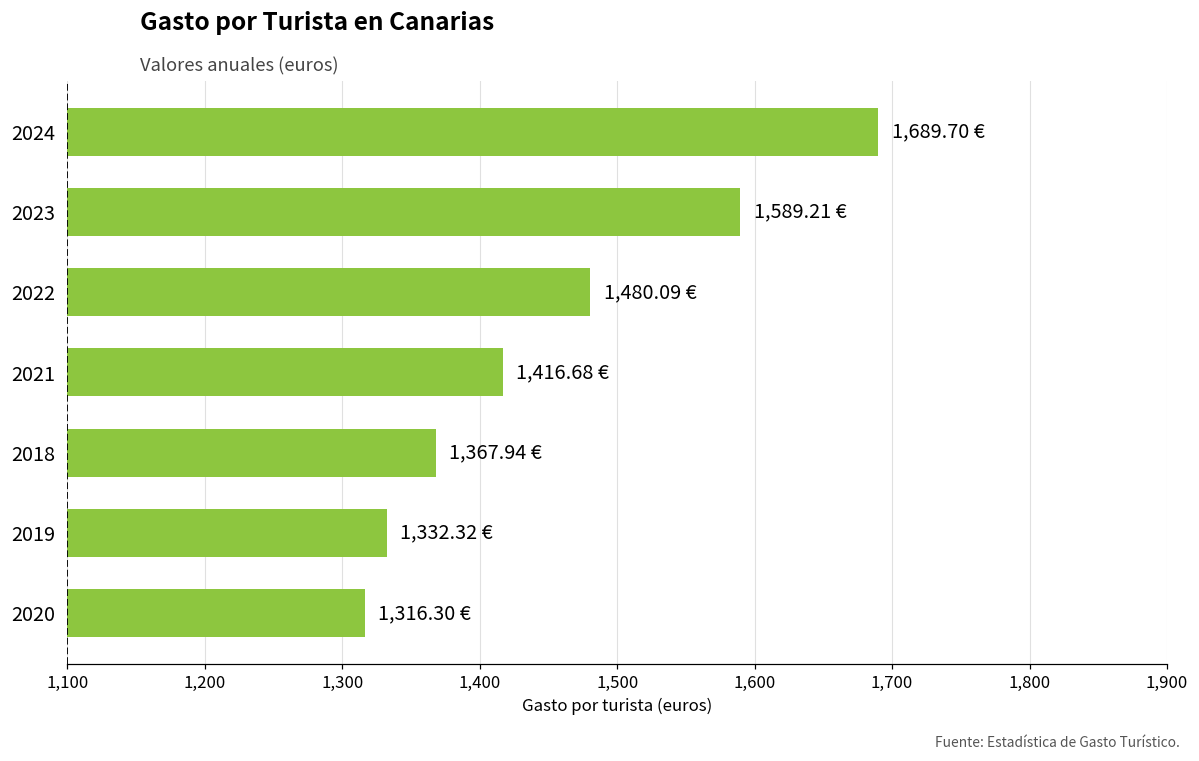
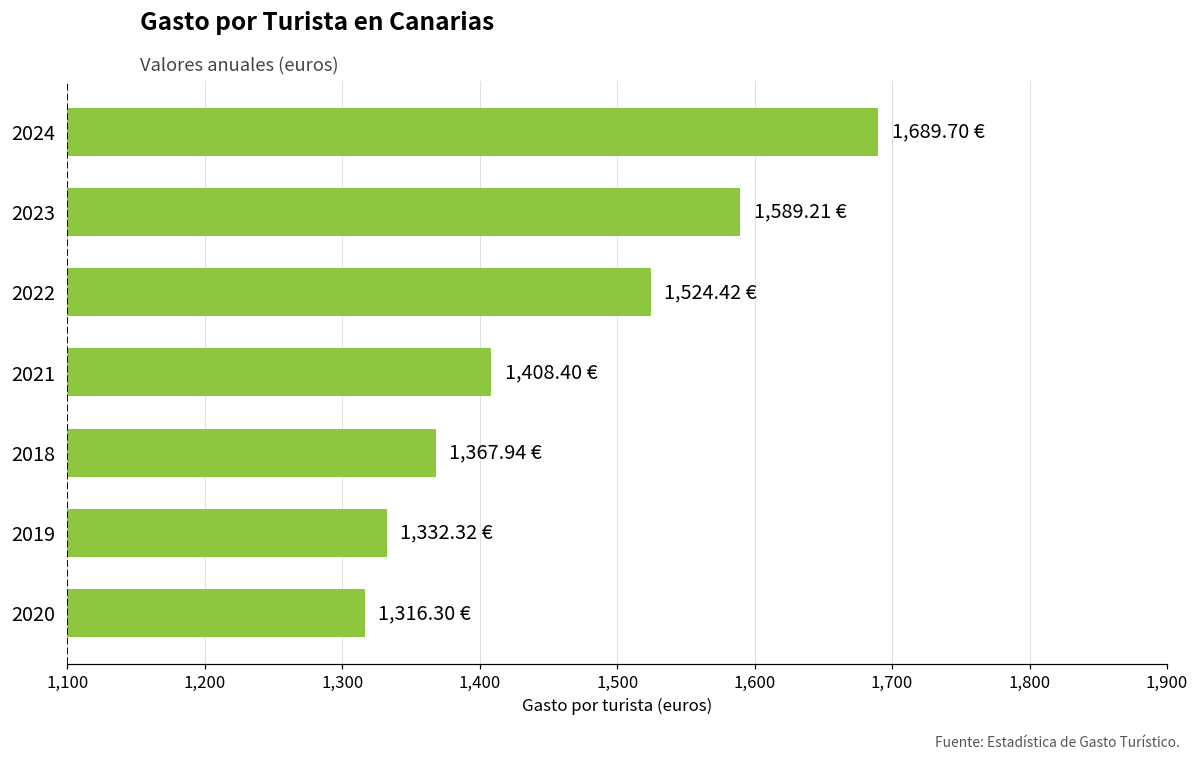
2022: 1,480.09 -> 1,524.42
2021: 1,416.68 -> 1,408.40
